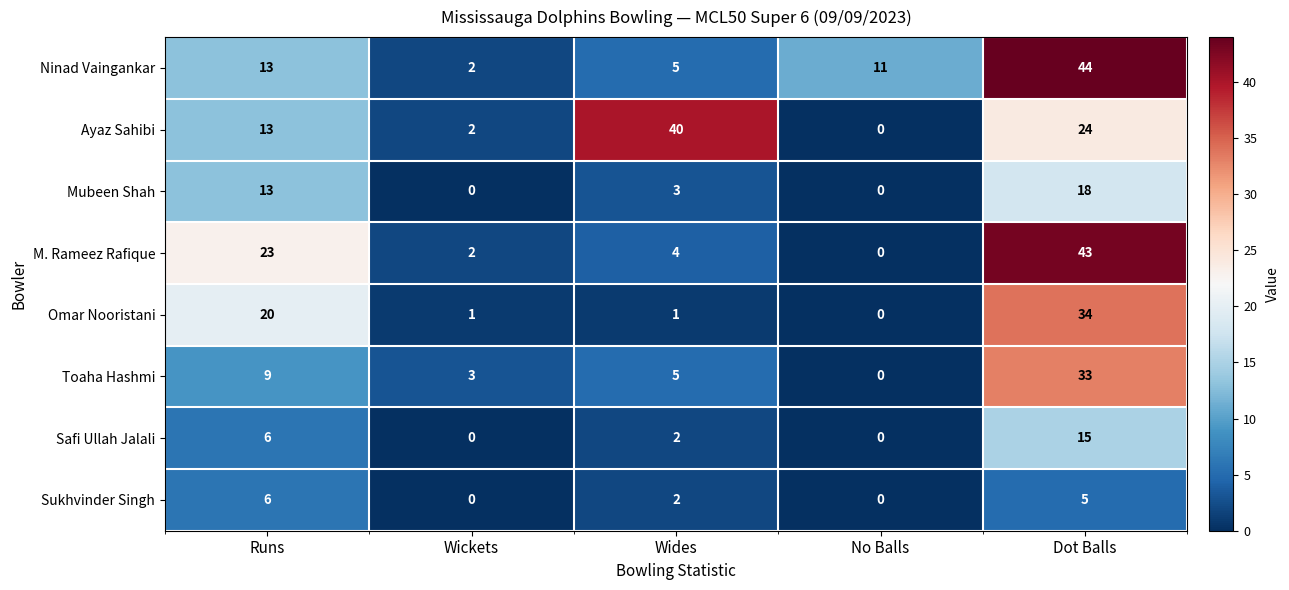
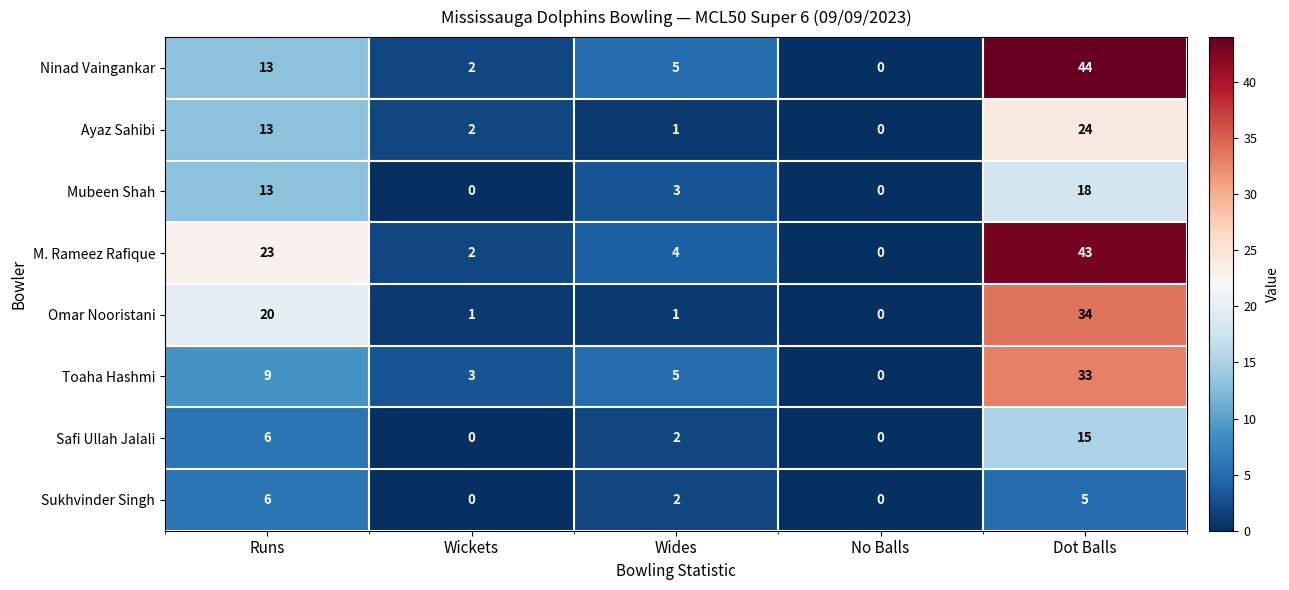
Ninad Vaingankar, No Balls: 11 -> 0
Ayaz Sahibi, Wides: 40 -> 1
